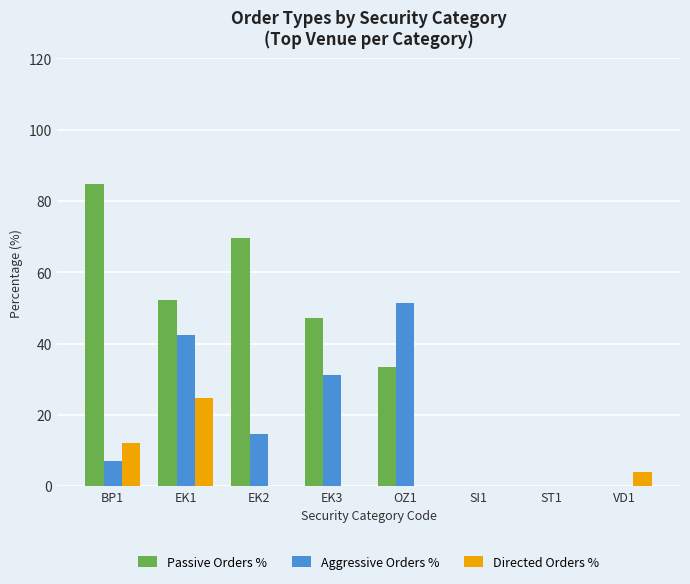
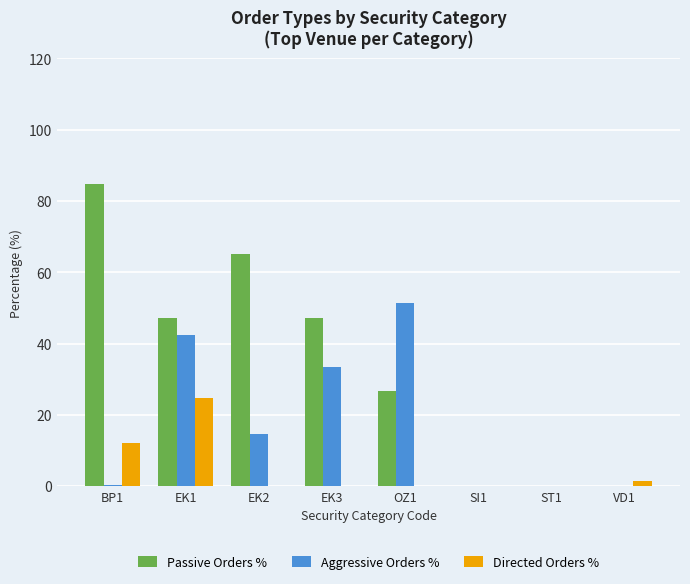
Aggressive Orders %, BP1: 7 -> 0
Passive Orders %, EK1: 52 -> 47
Passive Orders %, EK2: 70 -> 65
Aggressive Orders %, EK3: 31 -> 33
Passive Orders %, OZ1: 33 -> 27
Directed Orders %, VD1: 4 -> 2
